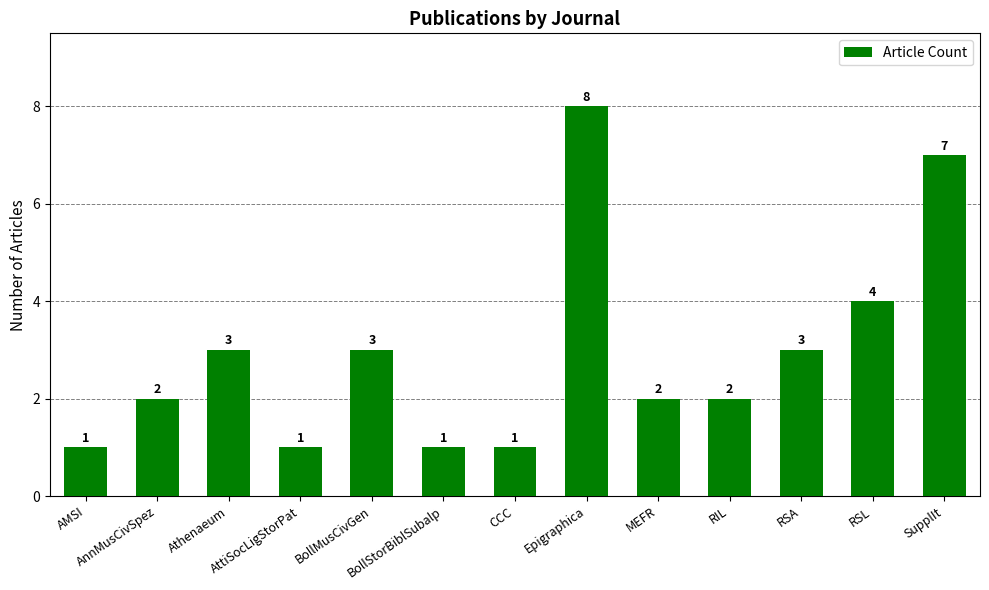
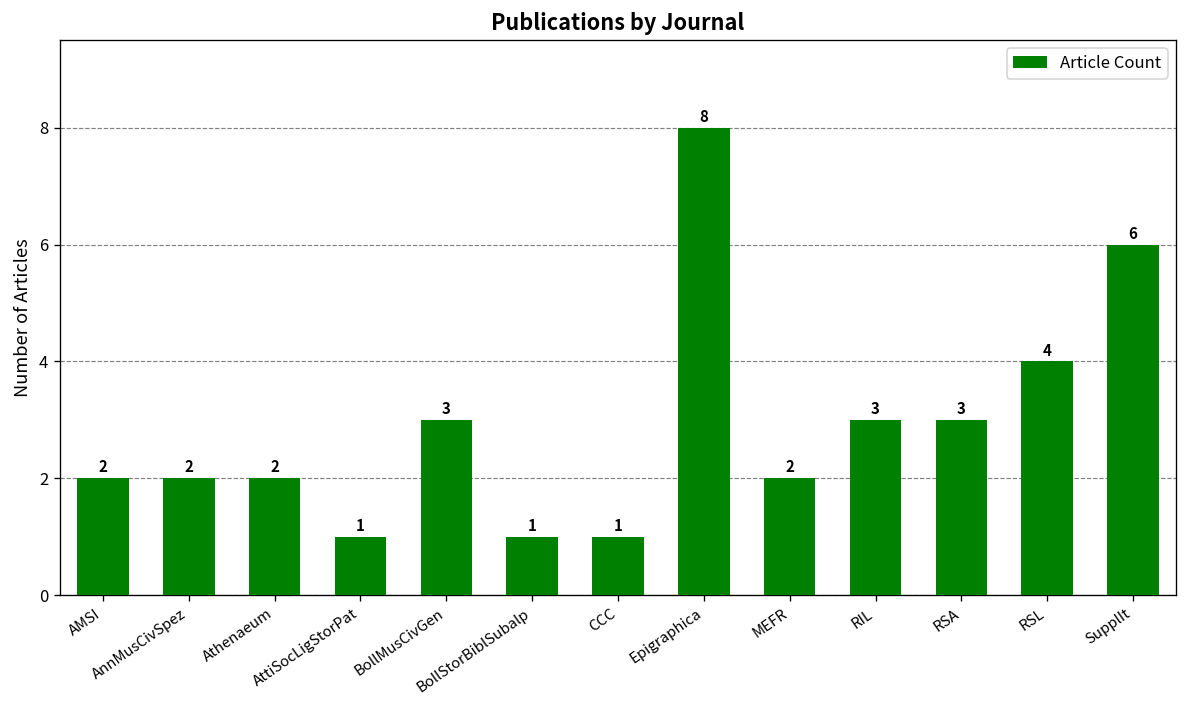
AMSI: 1 -> 2
Athenaeum: 3 -> 2
RIL: 2 -> 3
SupplIt: 7 -> 6
